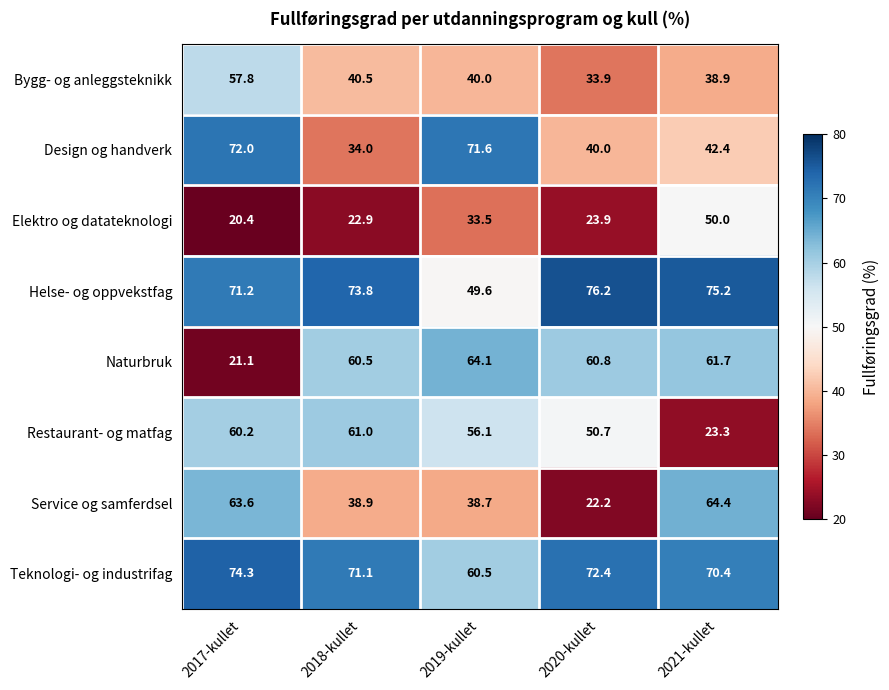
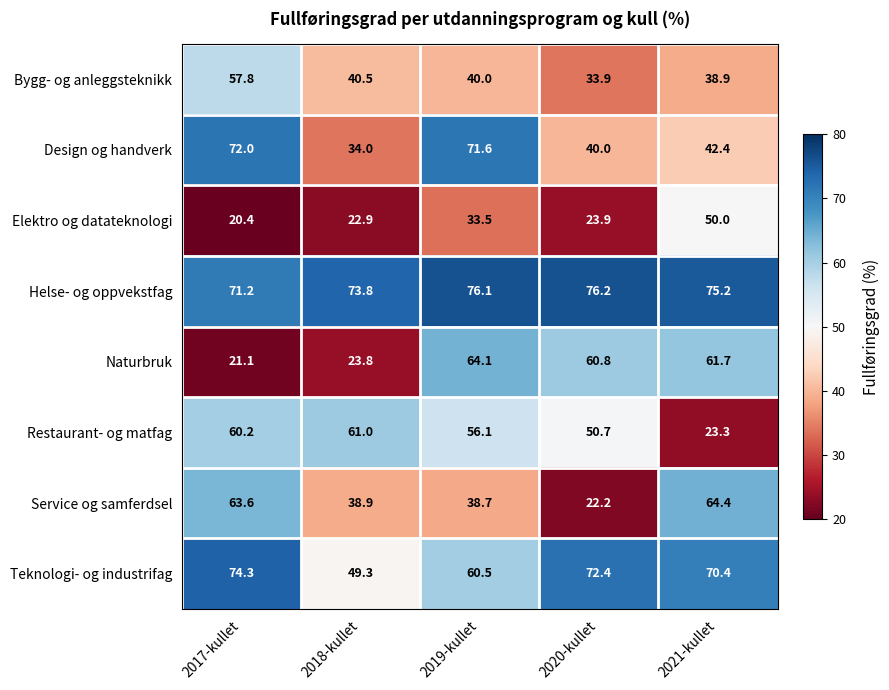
Helse- og oppvekstfag, 2019-kullet: 49.6 -> 76.1
Naturbruk, 2018-kullet: 60.5 -> 23.8
Teknologi- og industrifag, 2018-kullet: 71.1 -> 49.3
